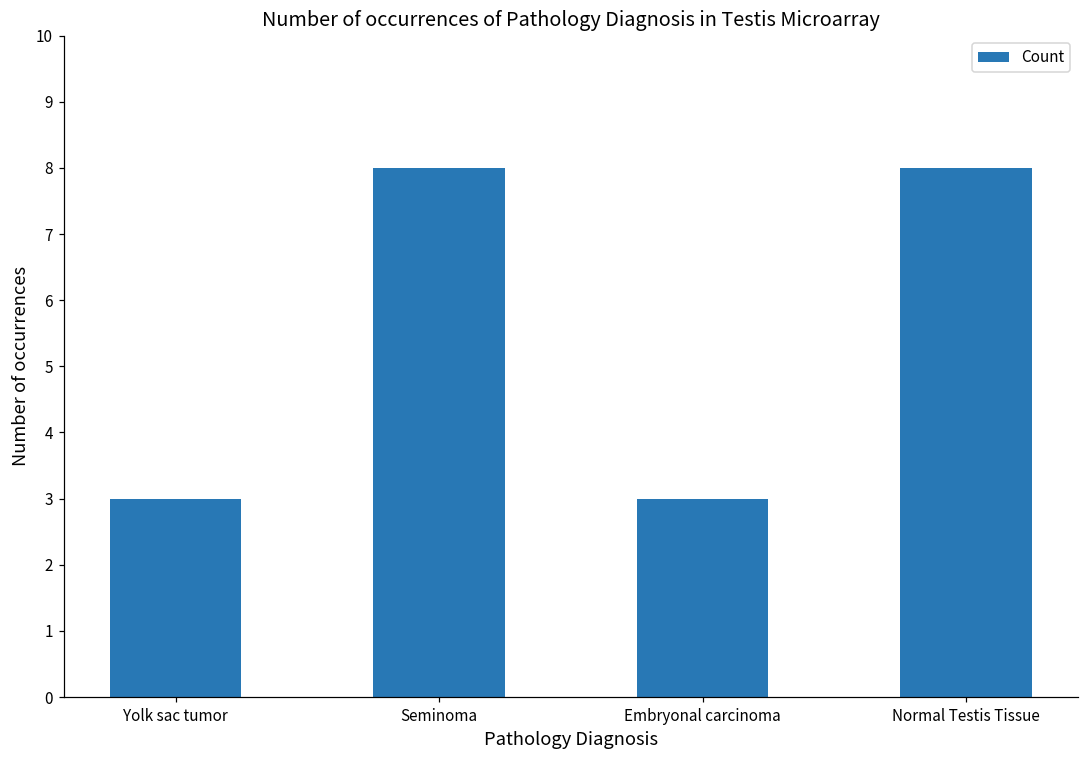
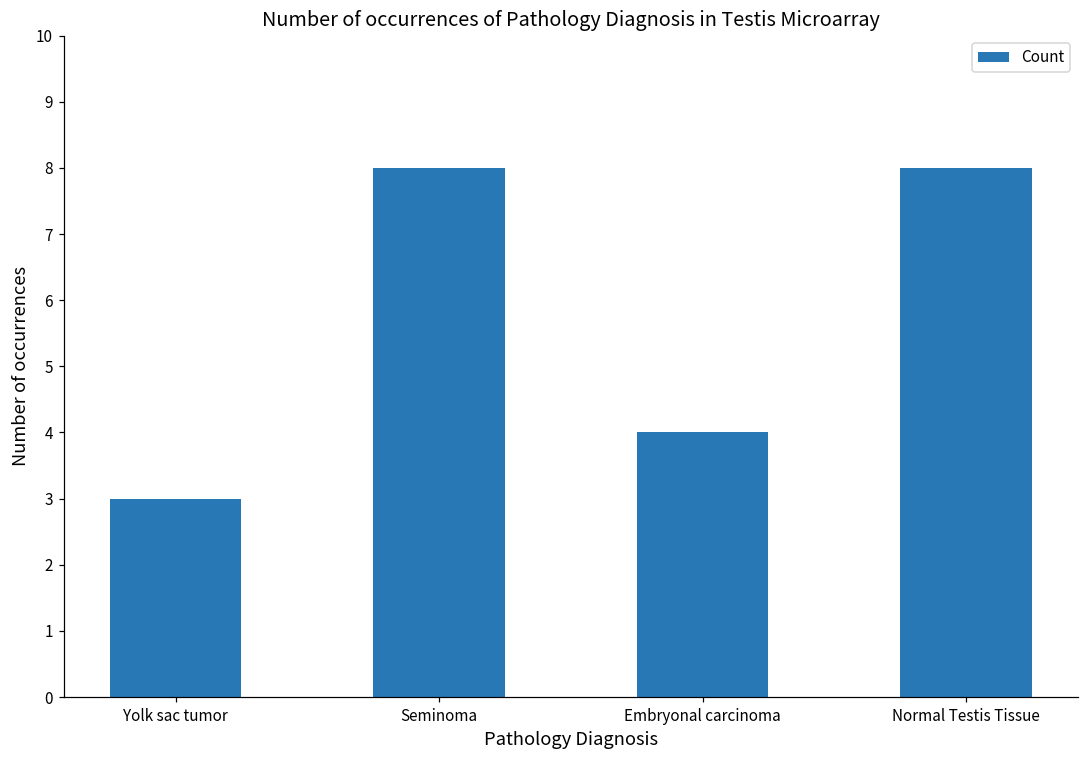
Embryonal carcinoma: 3 -> 4
